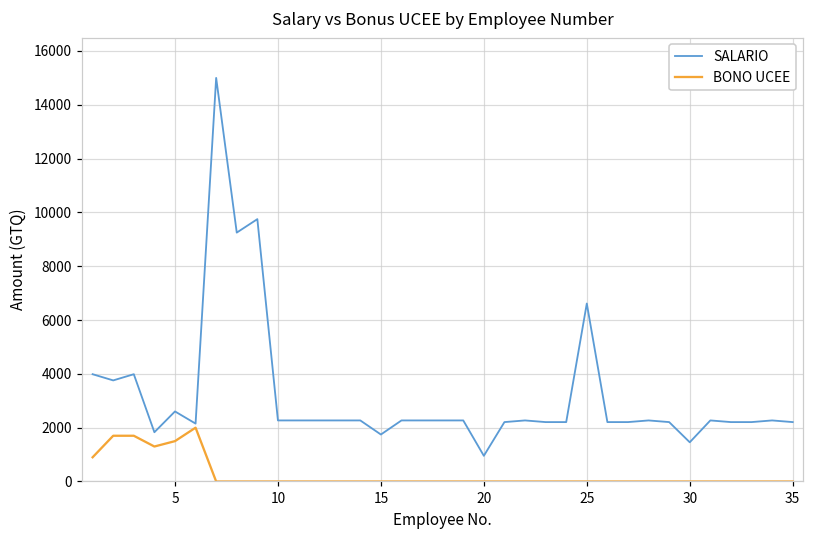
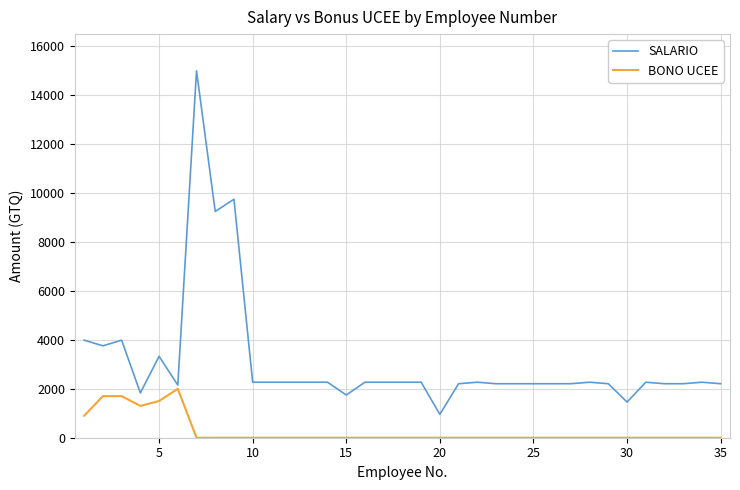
SALARIO, 5: 2600 -> 3300
SALARIO, 25: 6600 -> 2200
